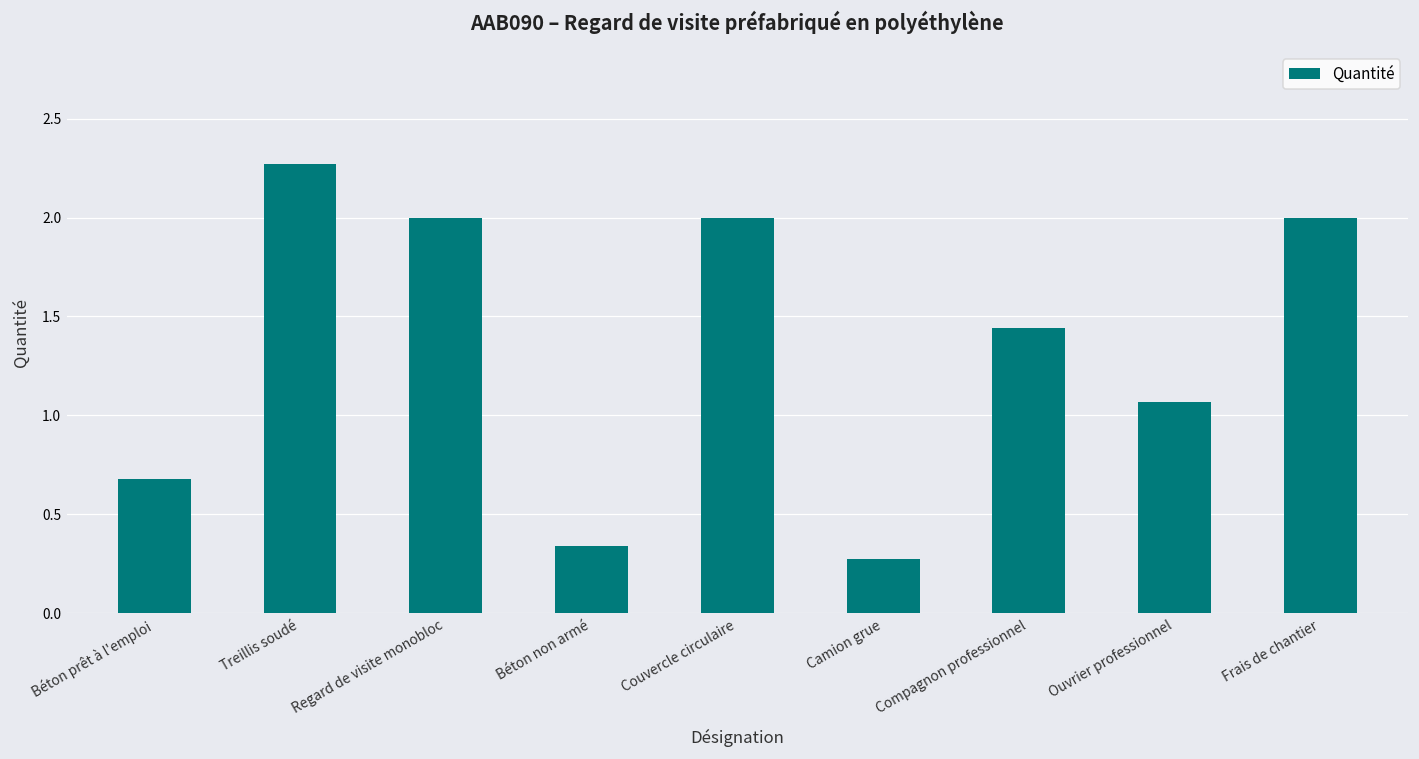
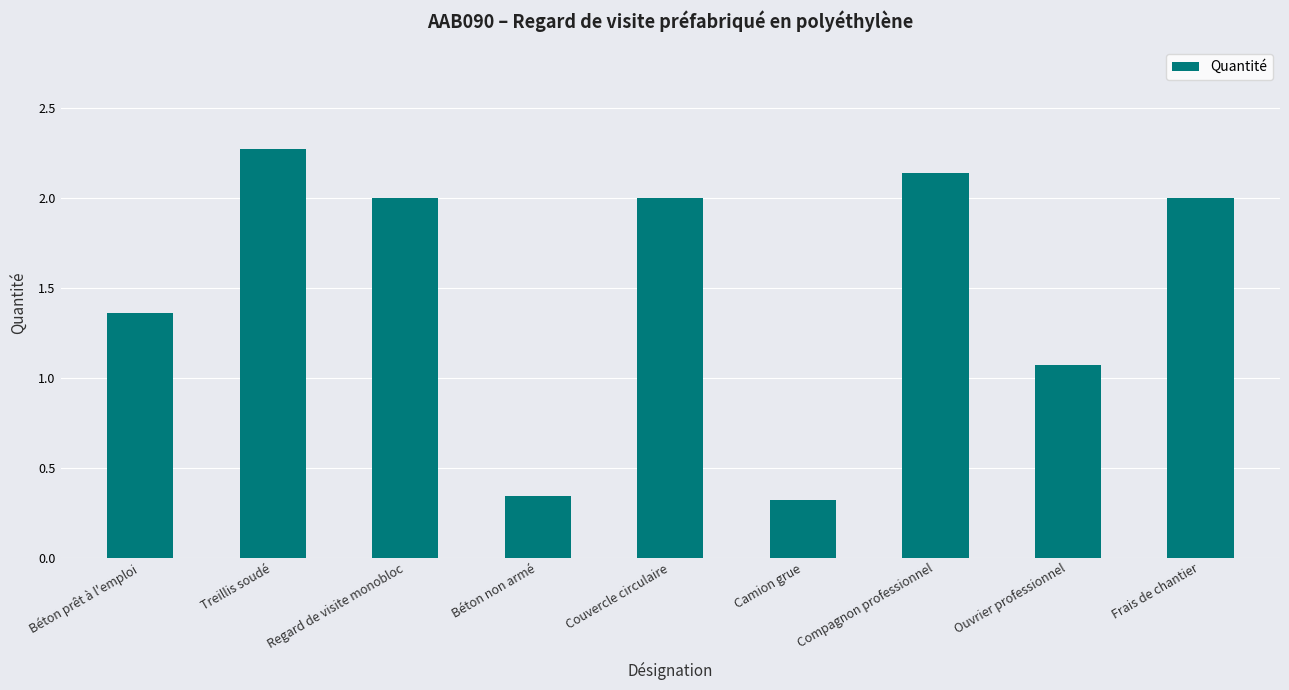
Béton prêt à l'emploi: 0.68 -> 1.36
Camion grue: 0.28 -> 0.32
Compagnon professionnel: 1.44 -> 2.14
